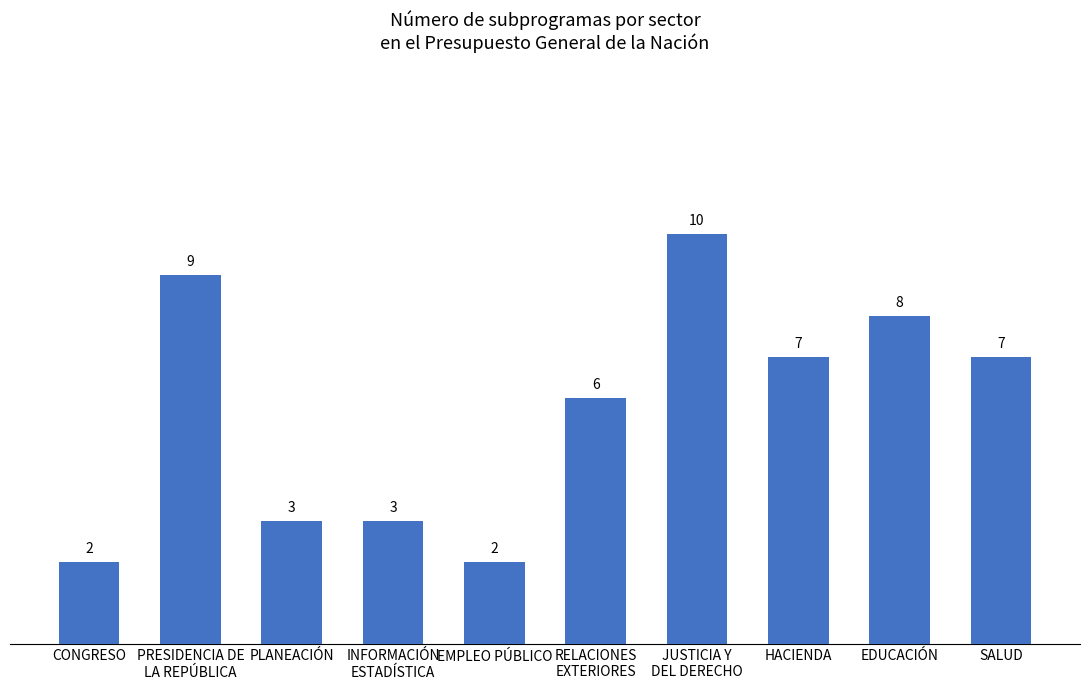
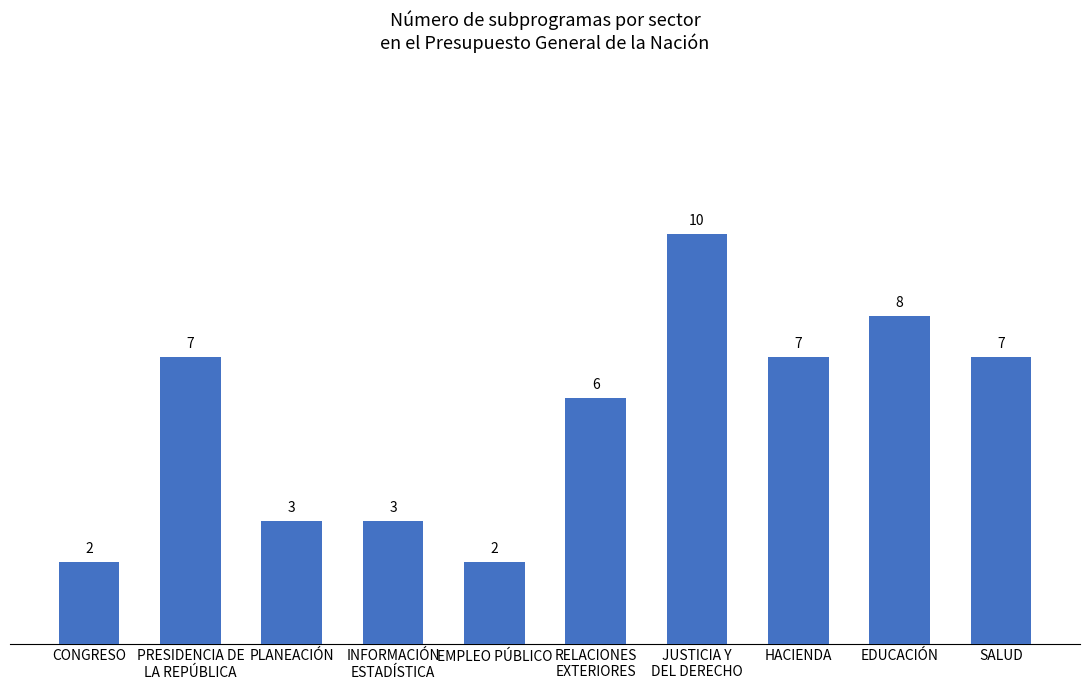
PRESIDENCIA DE LA REPÚBLICA: 9 -> 7
